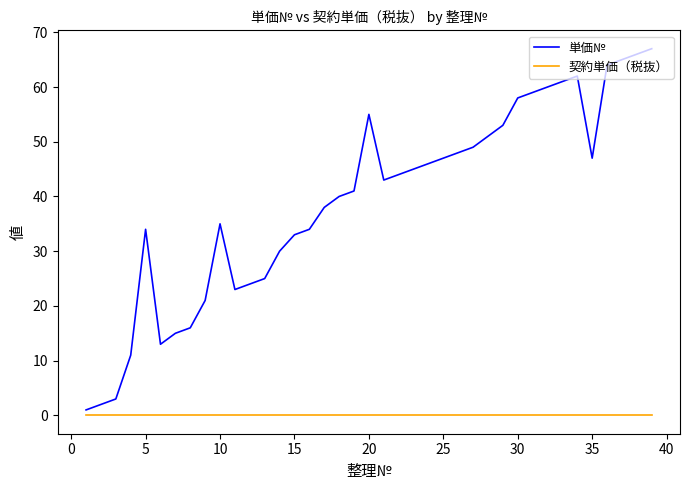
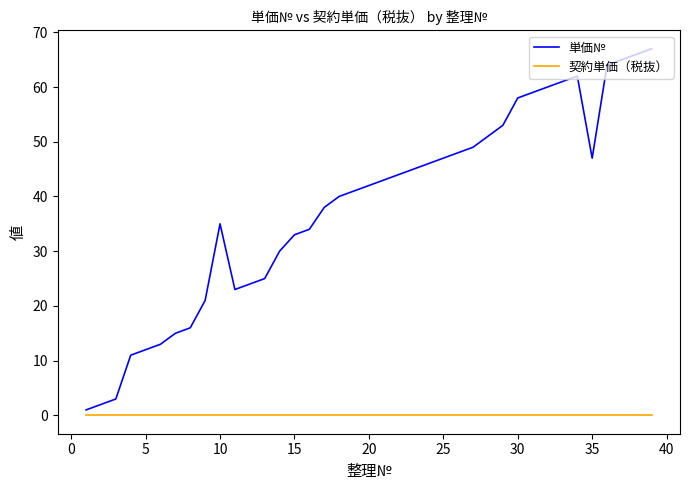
単価№, 5: 34 -> 12
単価№, 20: 55 -> 42
